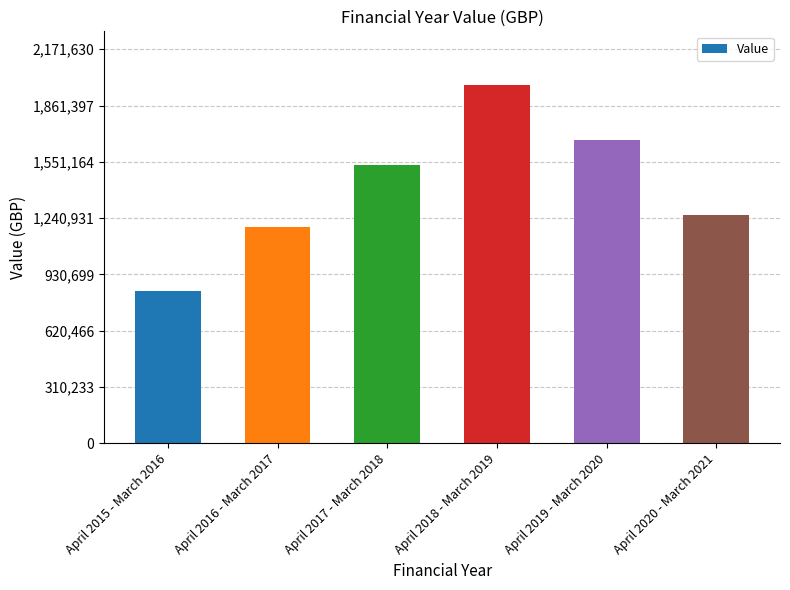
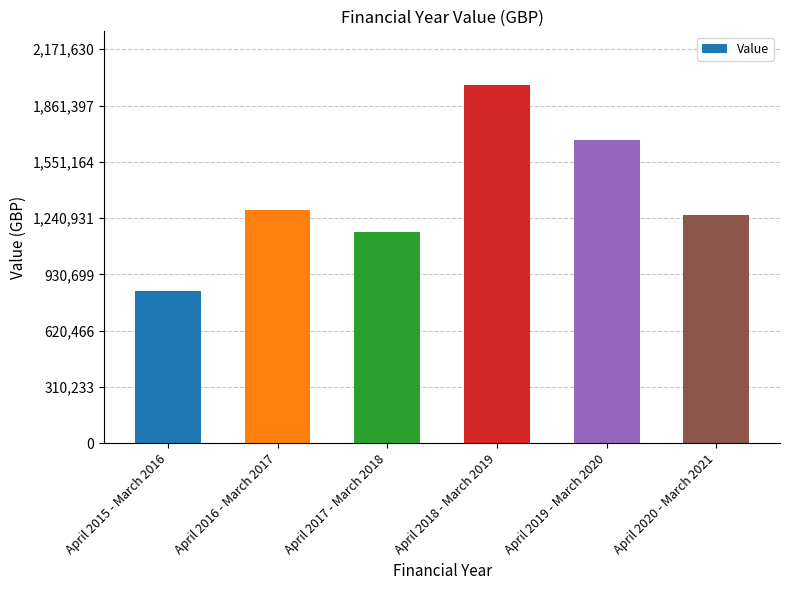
April 2016 - March 2017: 1,190,000 -> 1,290,000
April 2017 - March 2018: 1,530,000 -> 1,170,000
